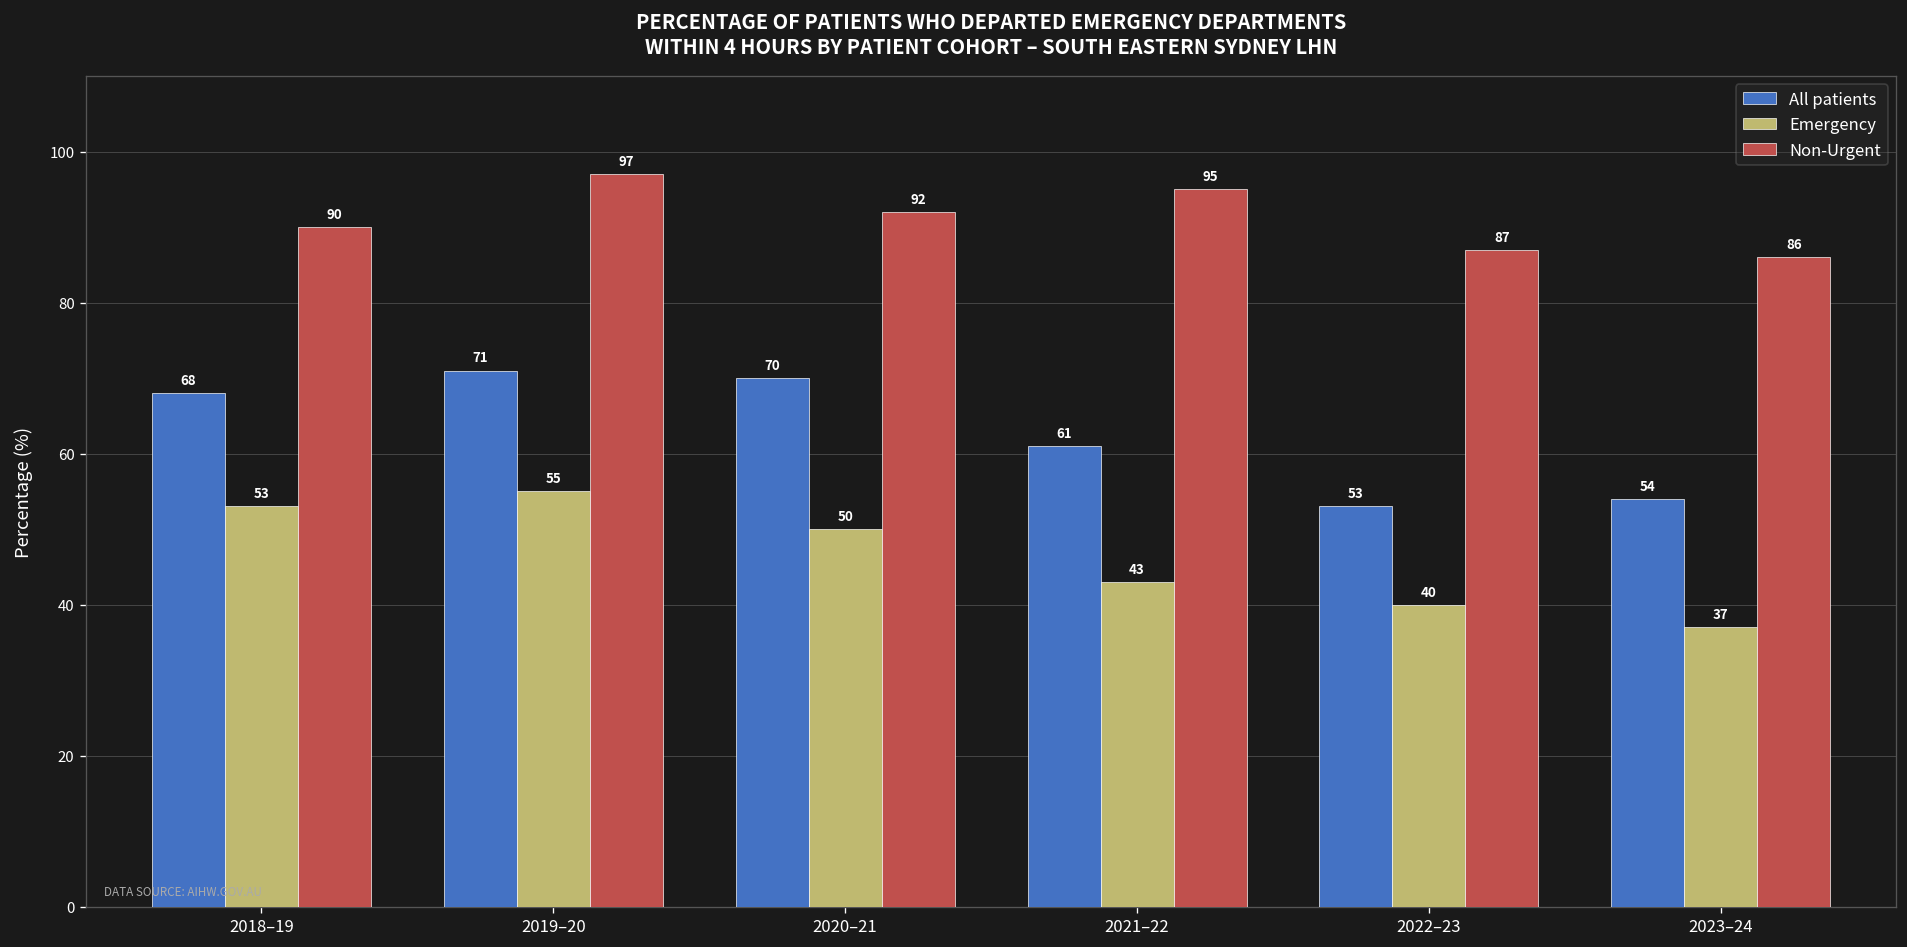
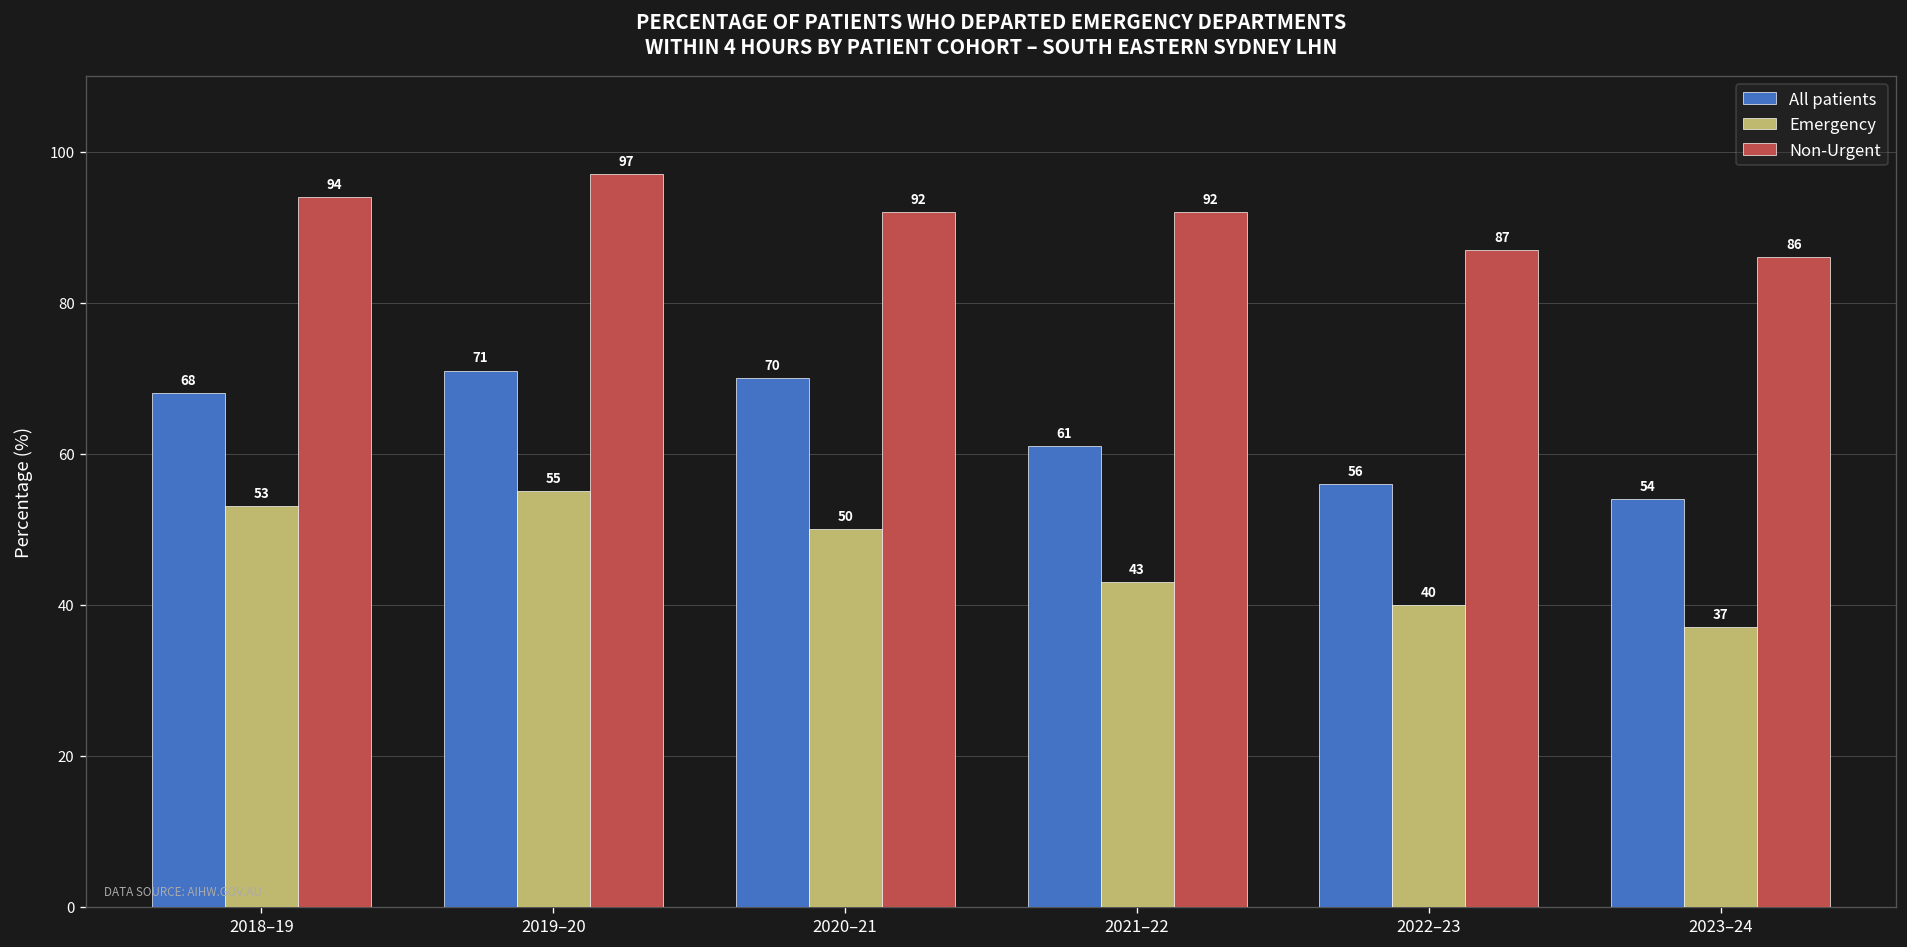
Non-Urgent, 2018–19: 90 -> 94
Non-Urgent, 2021–22: 95 -> 92
All patients, 2022–23: 53 -> 56
